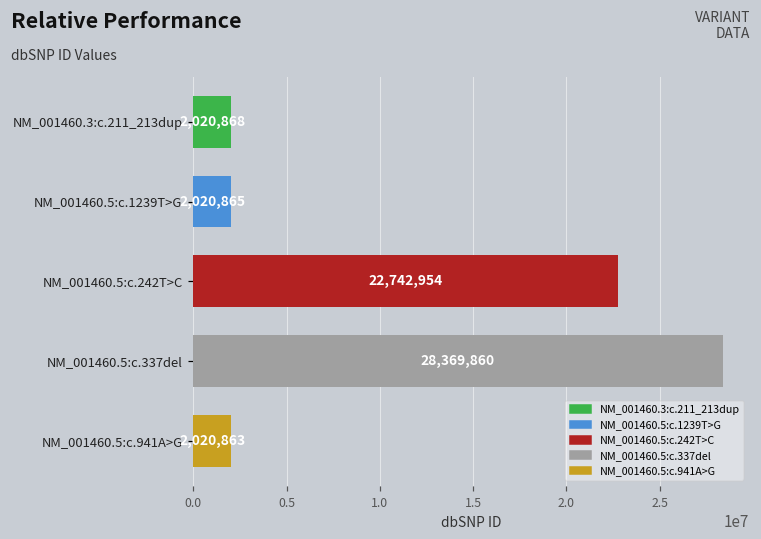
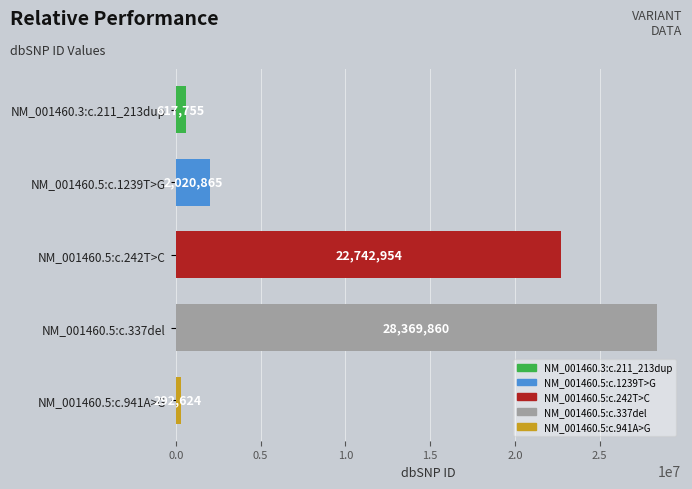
NM_001460.3:c.211_213dup: 2,020,868 -> 617,755
NM_001460.5:c.941A>G: 2,020,863 -> 292,624
